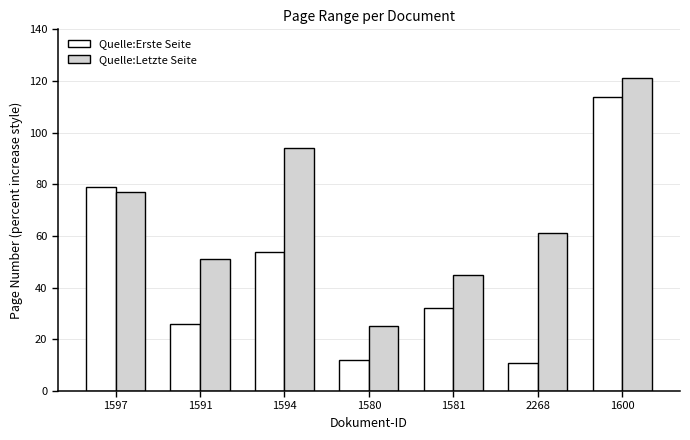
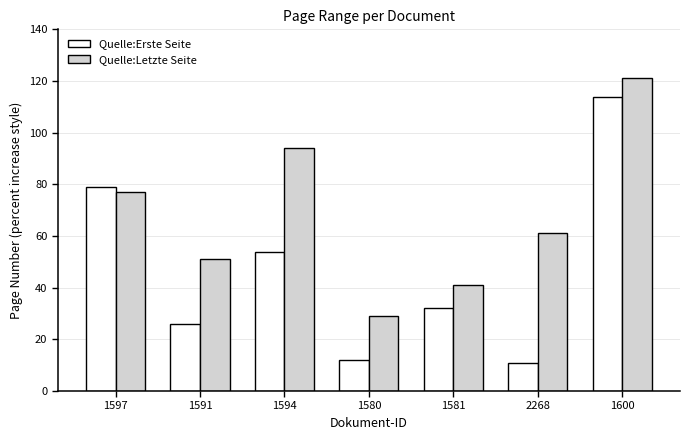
Quelle:Letzte Seite, 1580: 25 -> 29
Quelle:Letzte Seite, 1581: 45 -> 41
